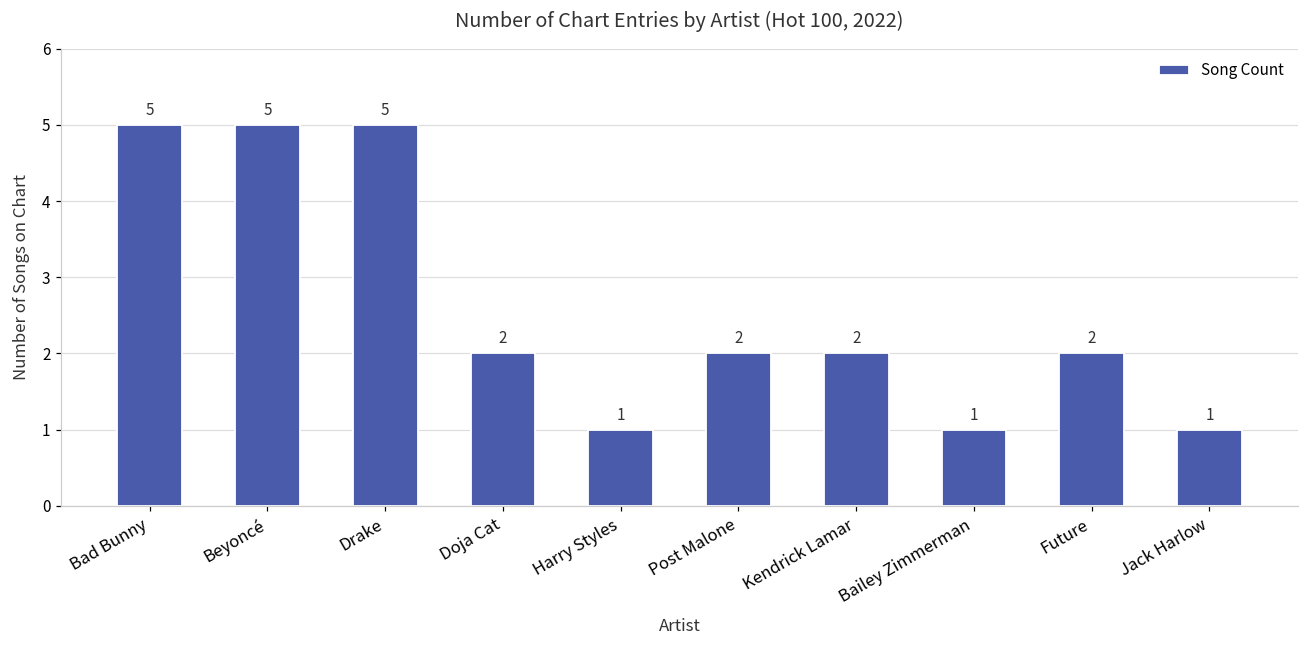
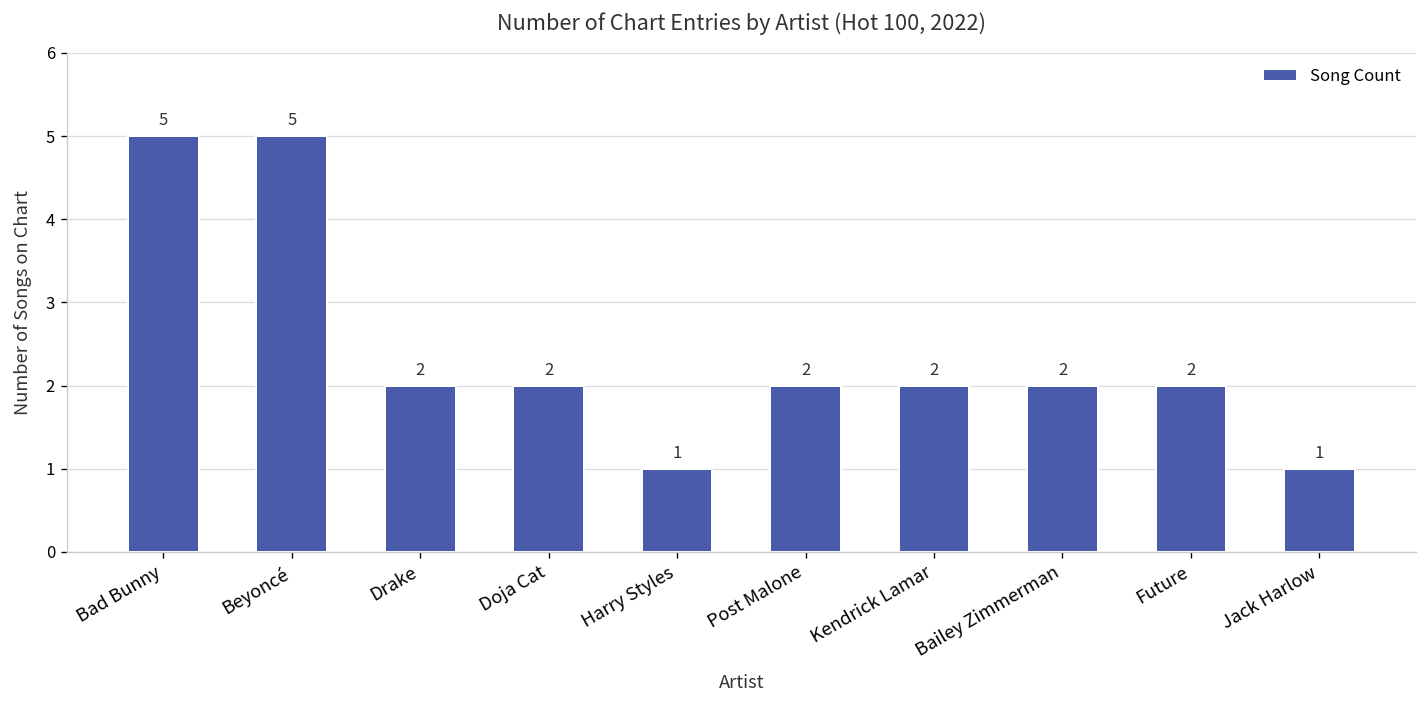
Drake: 5 -> 2
Bailey Zimmerman: 1 -> 2
